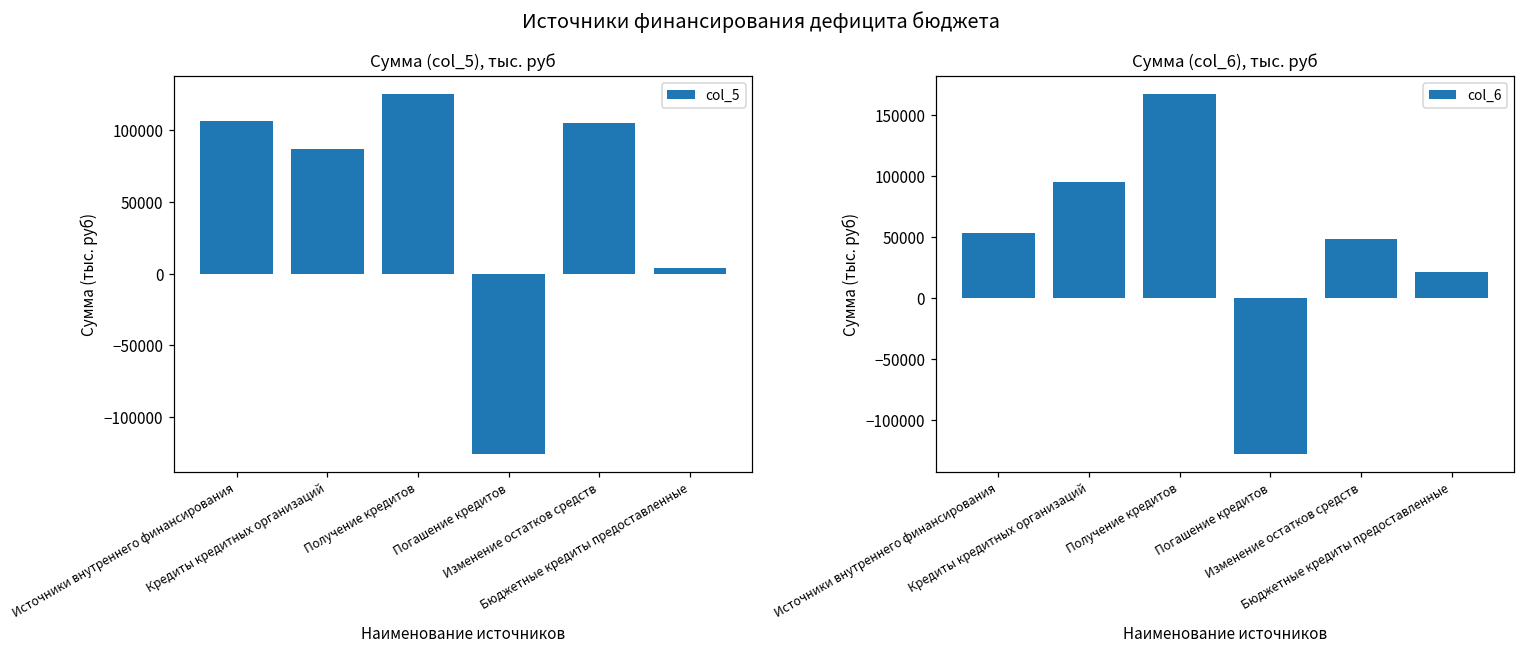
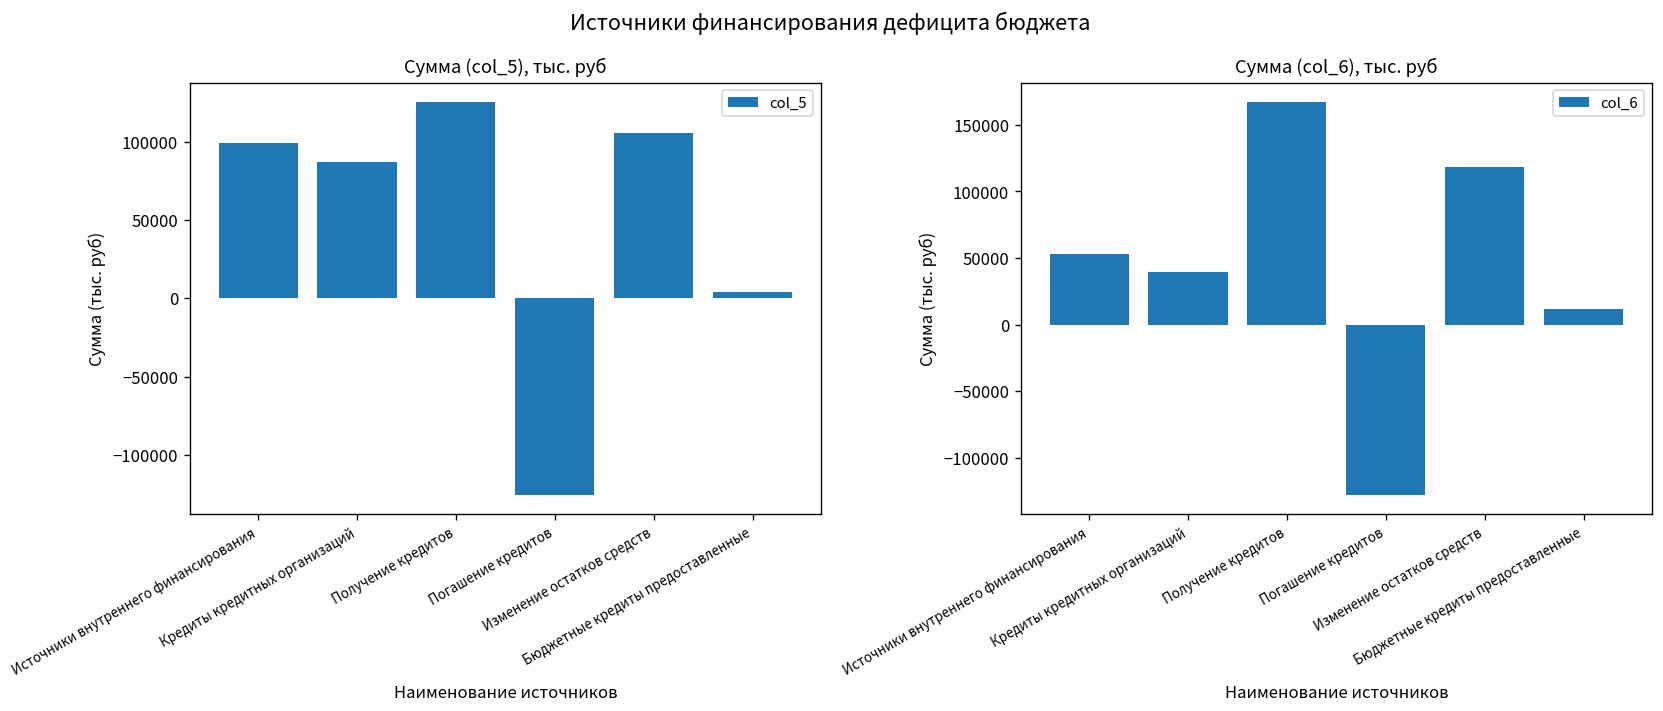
Сумма (col_5), тыс. руб, Источники внутреннего финансирования: 107000 -> 99000
Сумма (col_6), тыс. руб, Кредиты кредитных организаций: 95000 -> 39000
Сумма (col_6), тыс. руб, Изменение остатков средств: 48000 -> 118000
Сумма (col_6), тыс. руб, Бюджетные кредиты предоставленные: 21000 -> 12000
